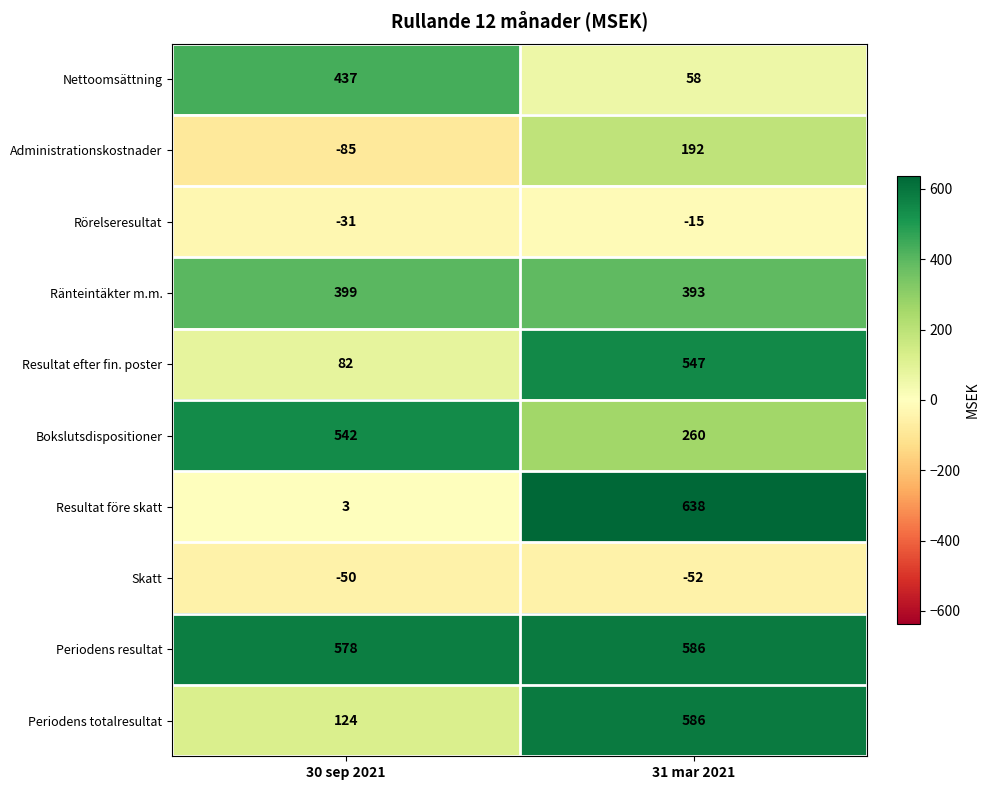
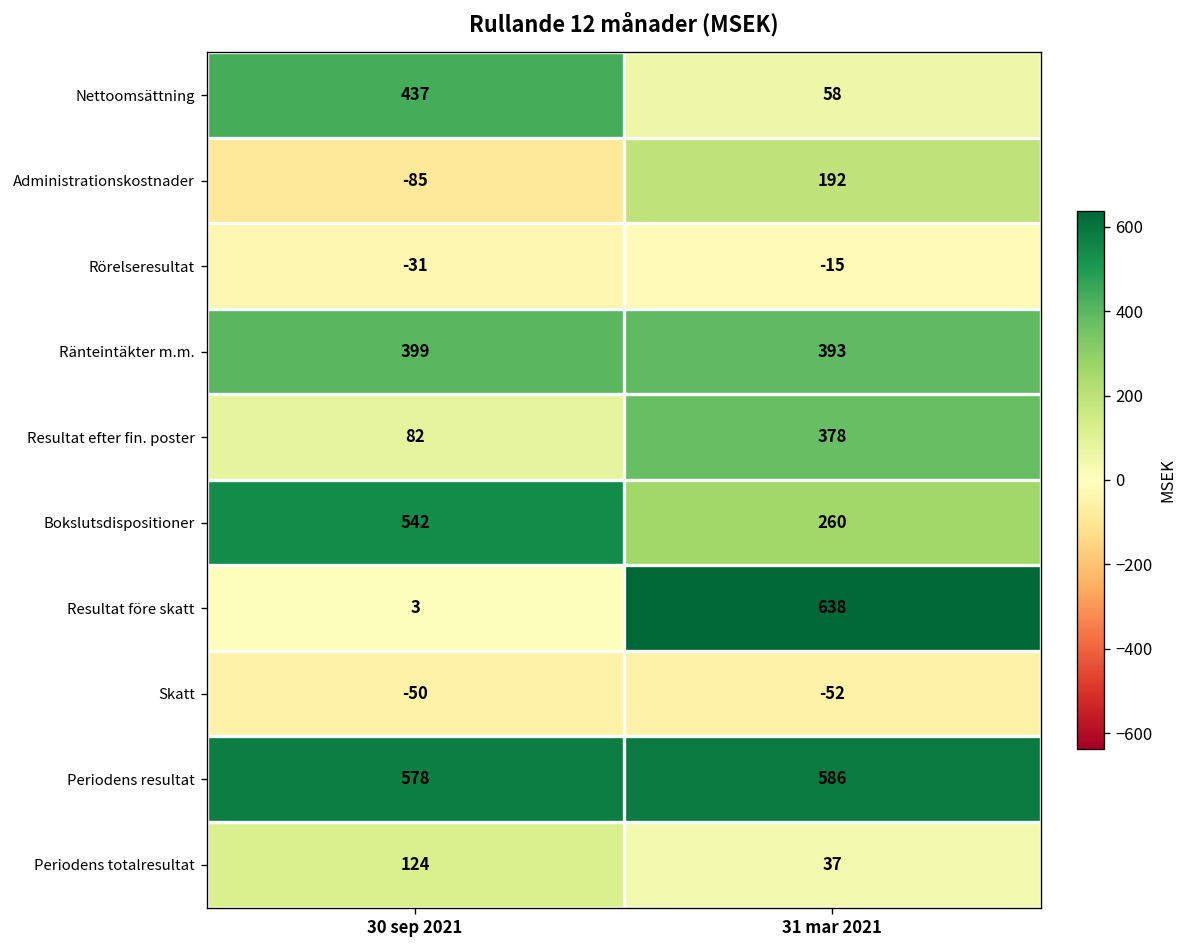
Resultat efter fin. poster, 31 mar 2021: 547 -> 378
Periodens totalresultat, 31 mar 2021: 586 -> 37
